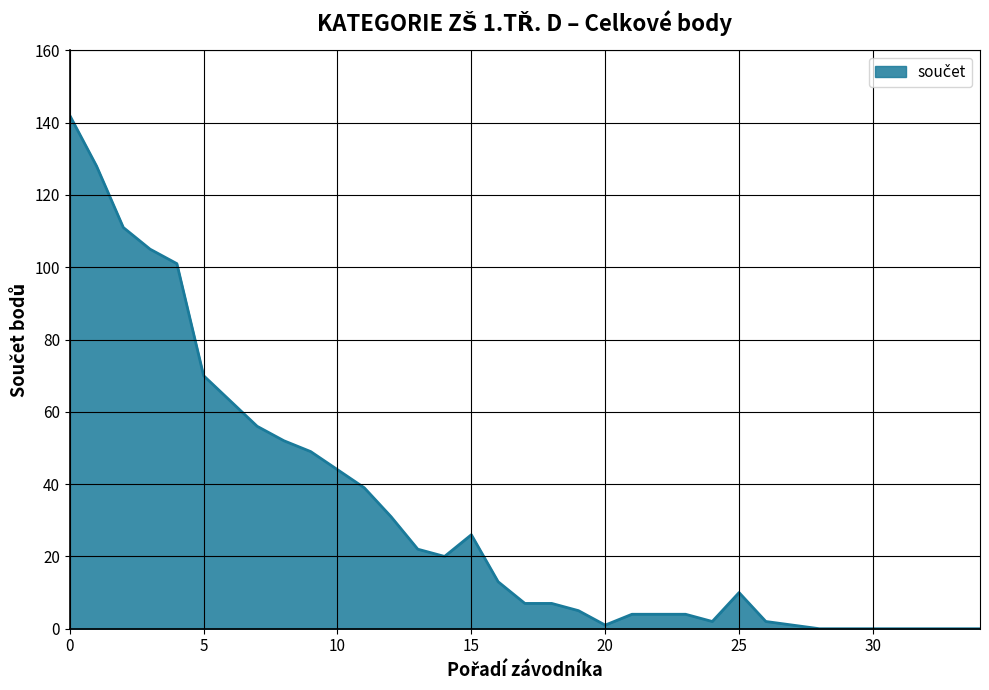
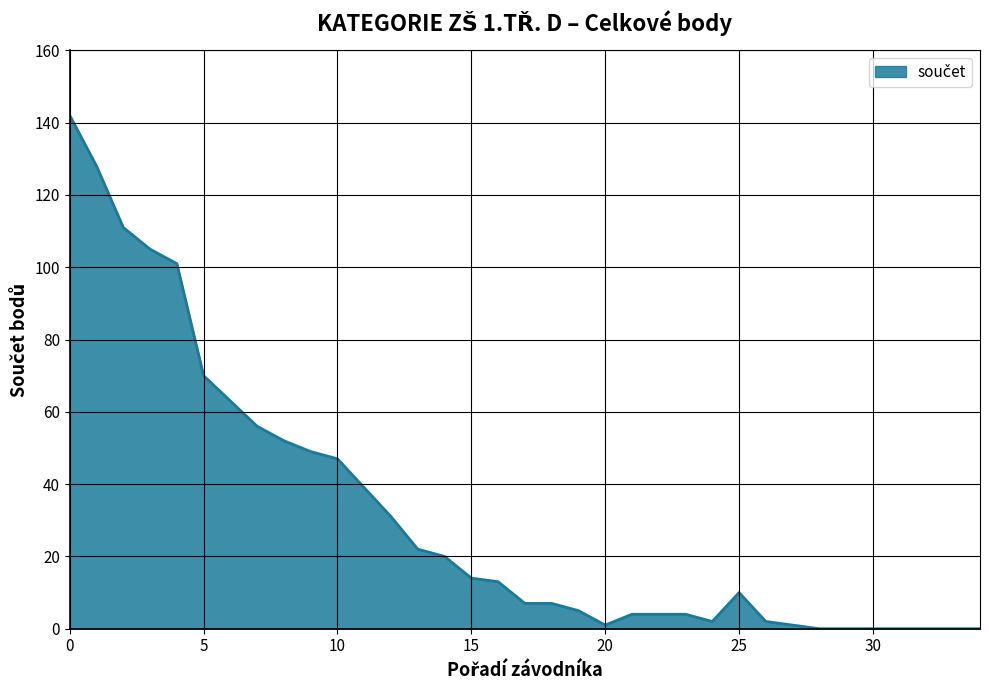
10: 44 -> 47
15: 26 -> 14
